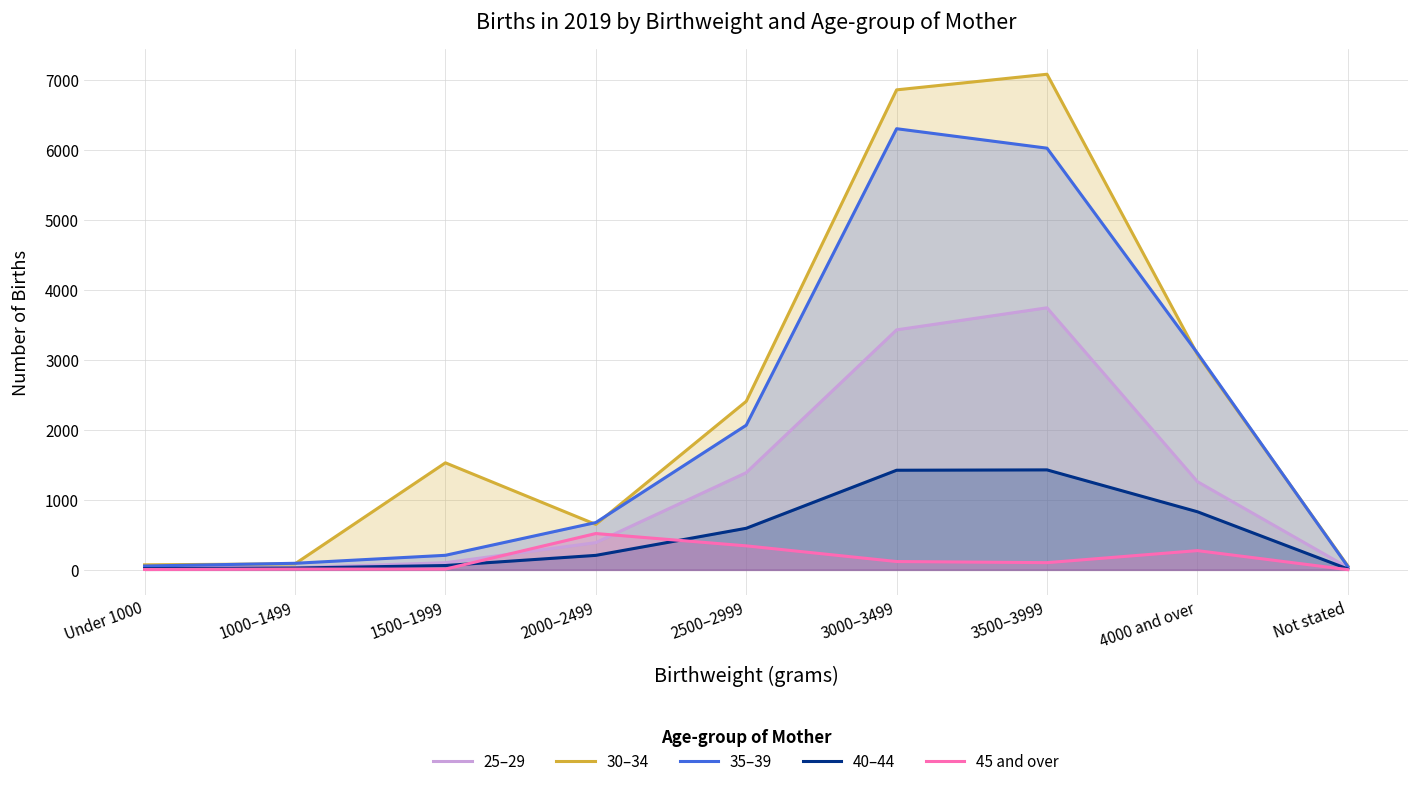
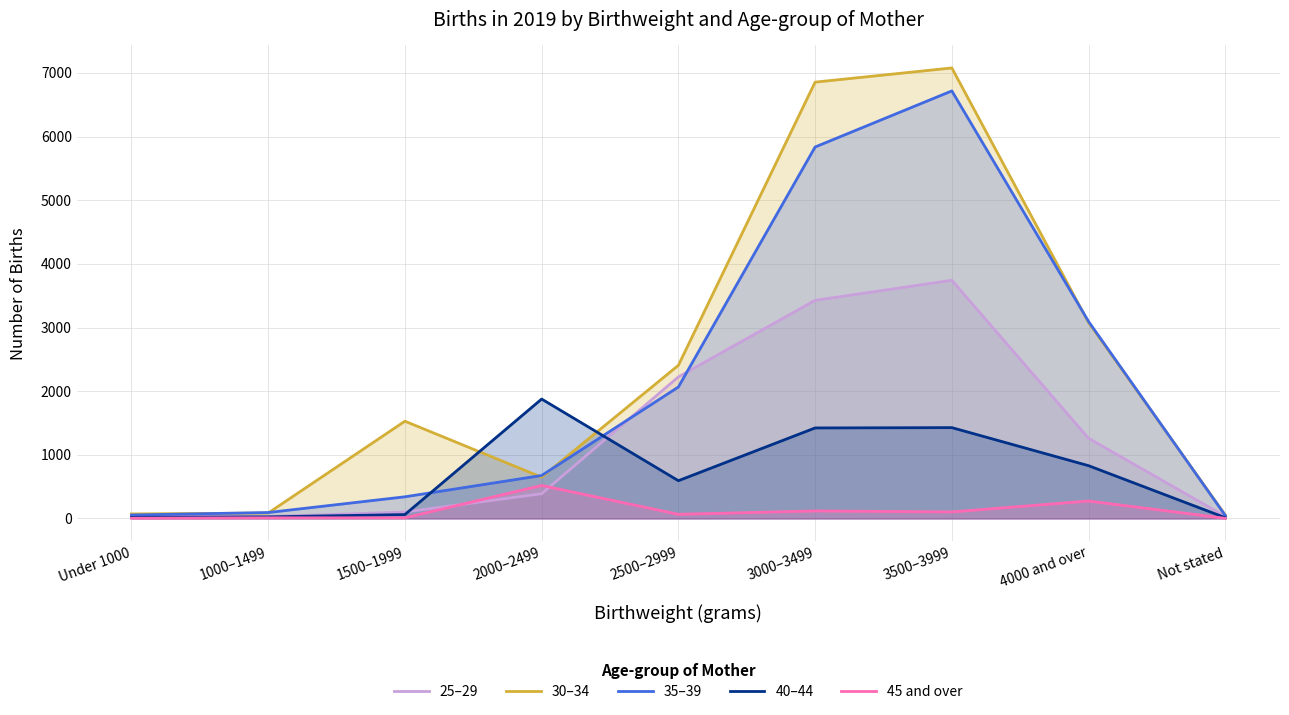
35–39, 1500–1999: 200 -> 300
40–44, 2000–2499: 200 -> 1900
25–29, 2500–2999: 1400 -> 2200
45 and over, 2500–2999: 300 -> 100
35–39, 3000–3499: 6300 -> 5800
35–39, 3500–3999: 6000 -> 6700
